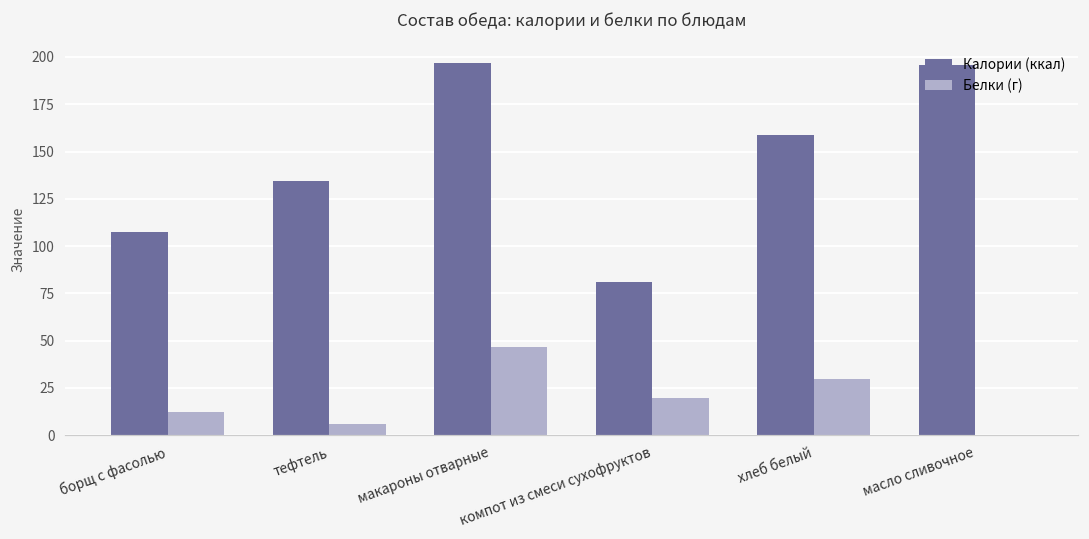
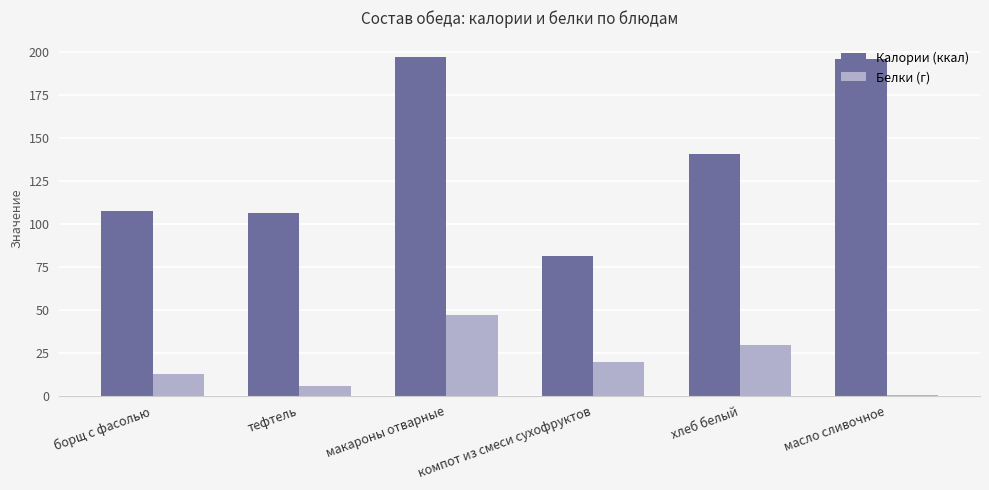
Калории (ккал), тефтель: 134 -> 106
Калории (ккал), хлеб белый: 159 -> 141
